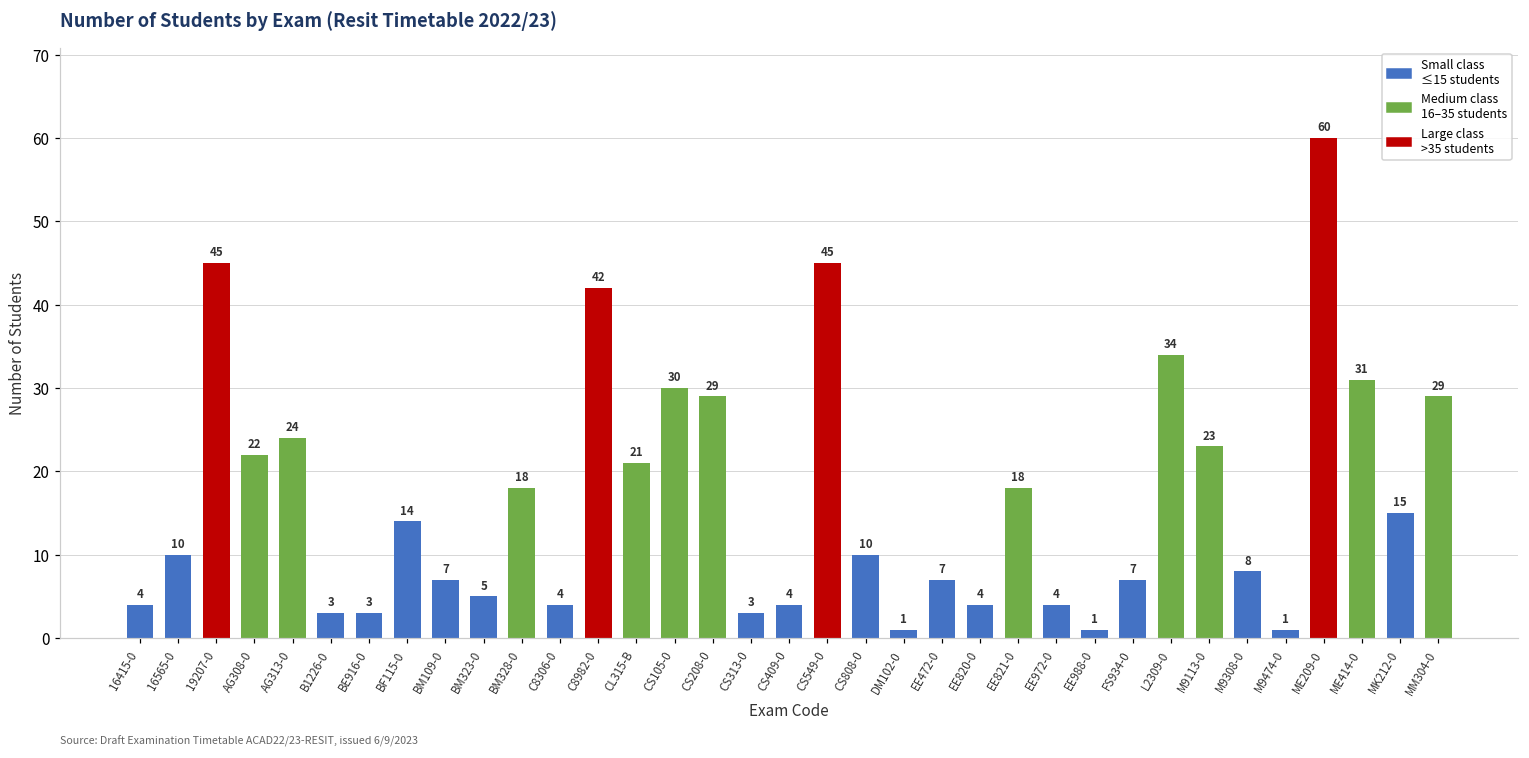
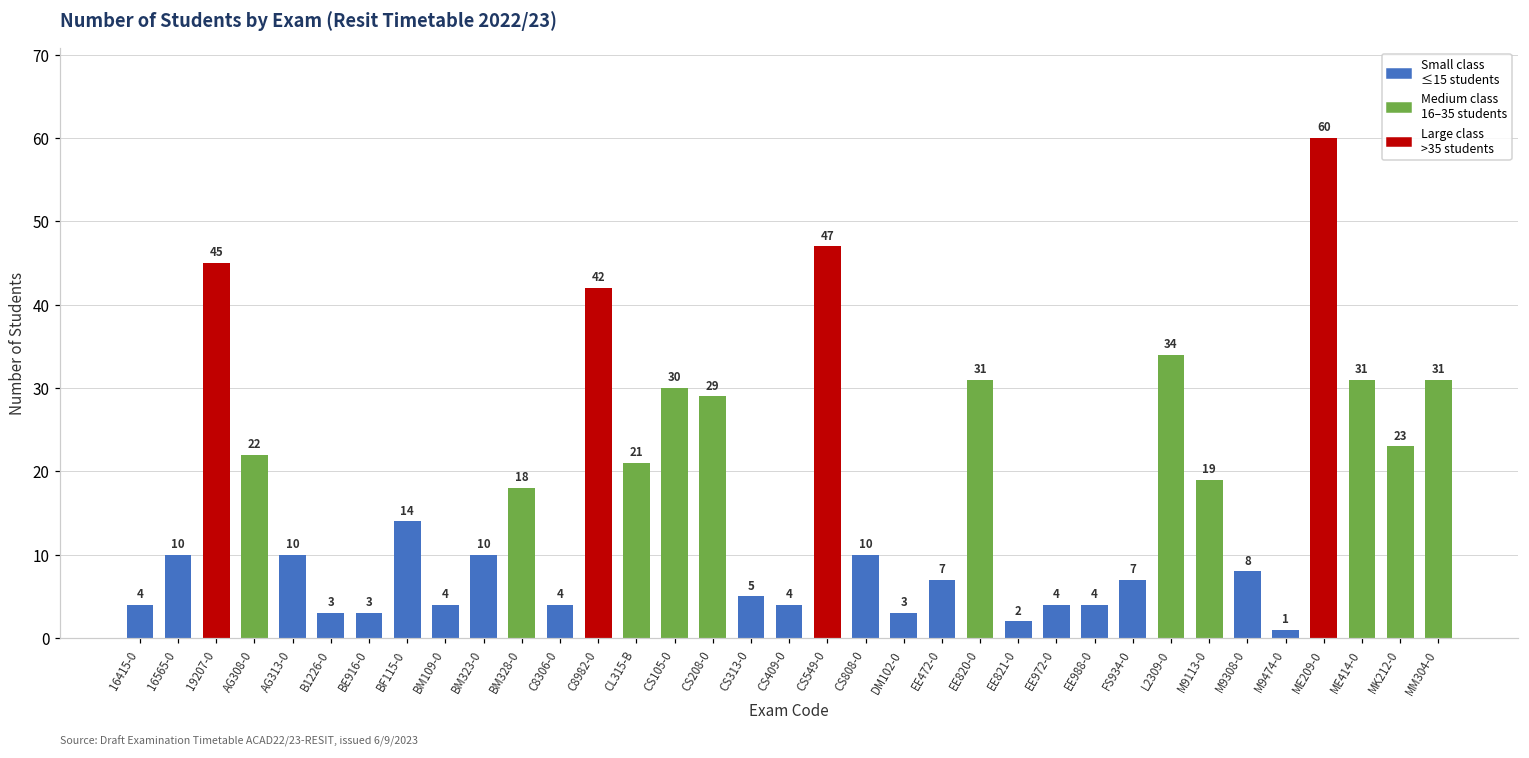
AG313-0: 24 -> 10
BM109-0: 7 -> 4
BM323-0: 5 -> 10
CS313-0: 3 -> 5
CS549-0: 45 -> 47
DM102-0: 1 -> 3
EE820-0: 4 -> 31
EE821-0: 18 -> 2
EE988-0: 1 -> 4
M9113-0: 23 -> 19
MK212-0: 15 -> 23
MM304-0: 29 -> 31
